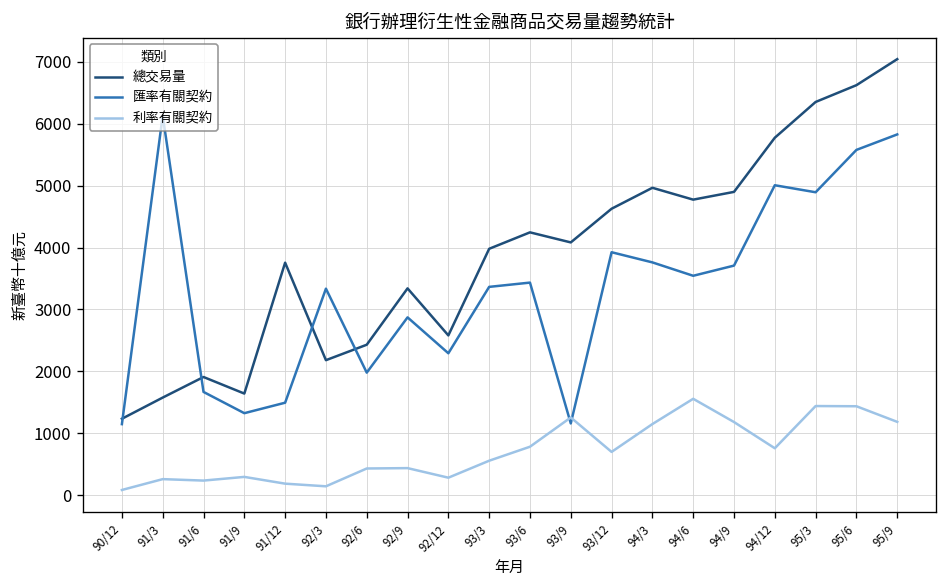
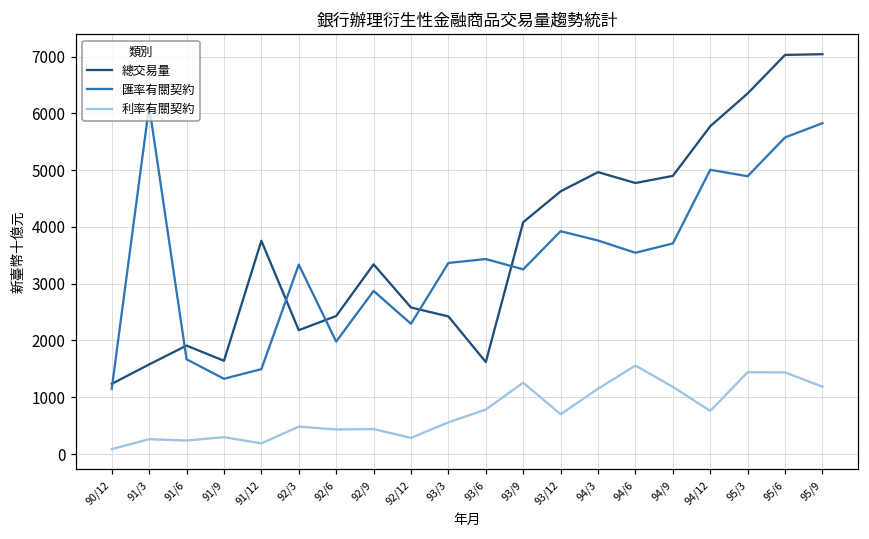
利率有關契約, 92/3: 100 -> 500
總交易量, 93/3: 4000 -> 2400
總交易量, 93/6: 4200 -> 1600
匯率有關契約, 93/9: 1200 -> 3300
總交易量, 95/6: 6600 -> 7000
